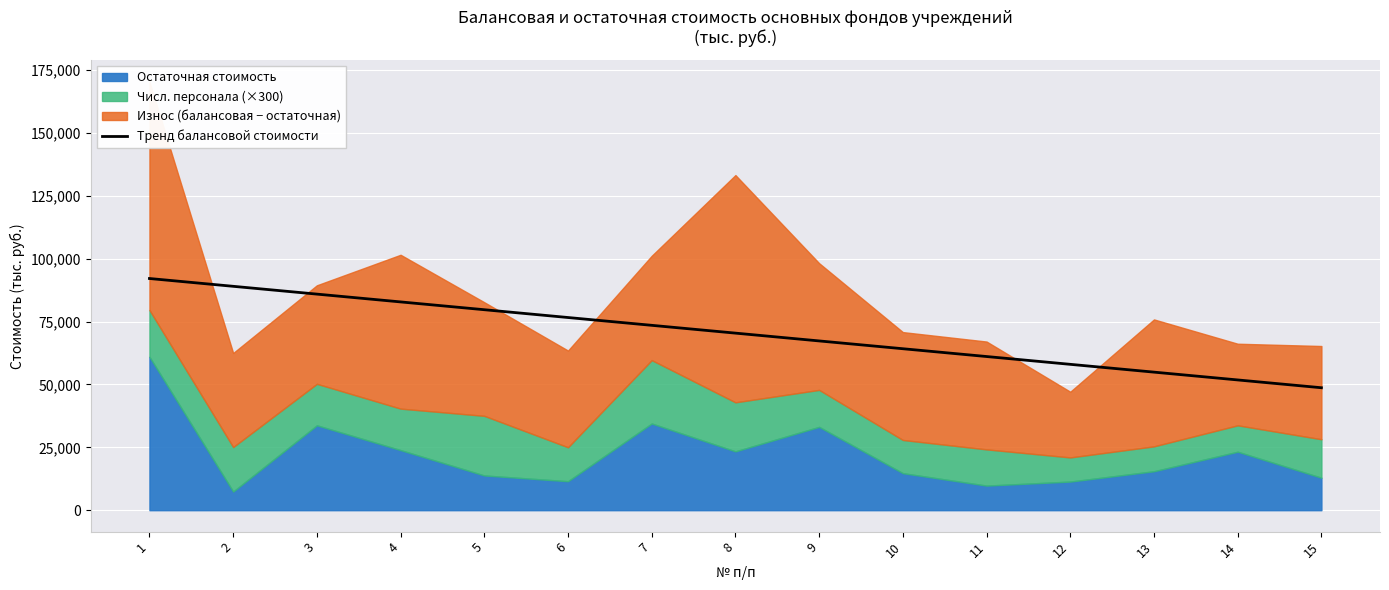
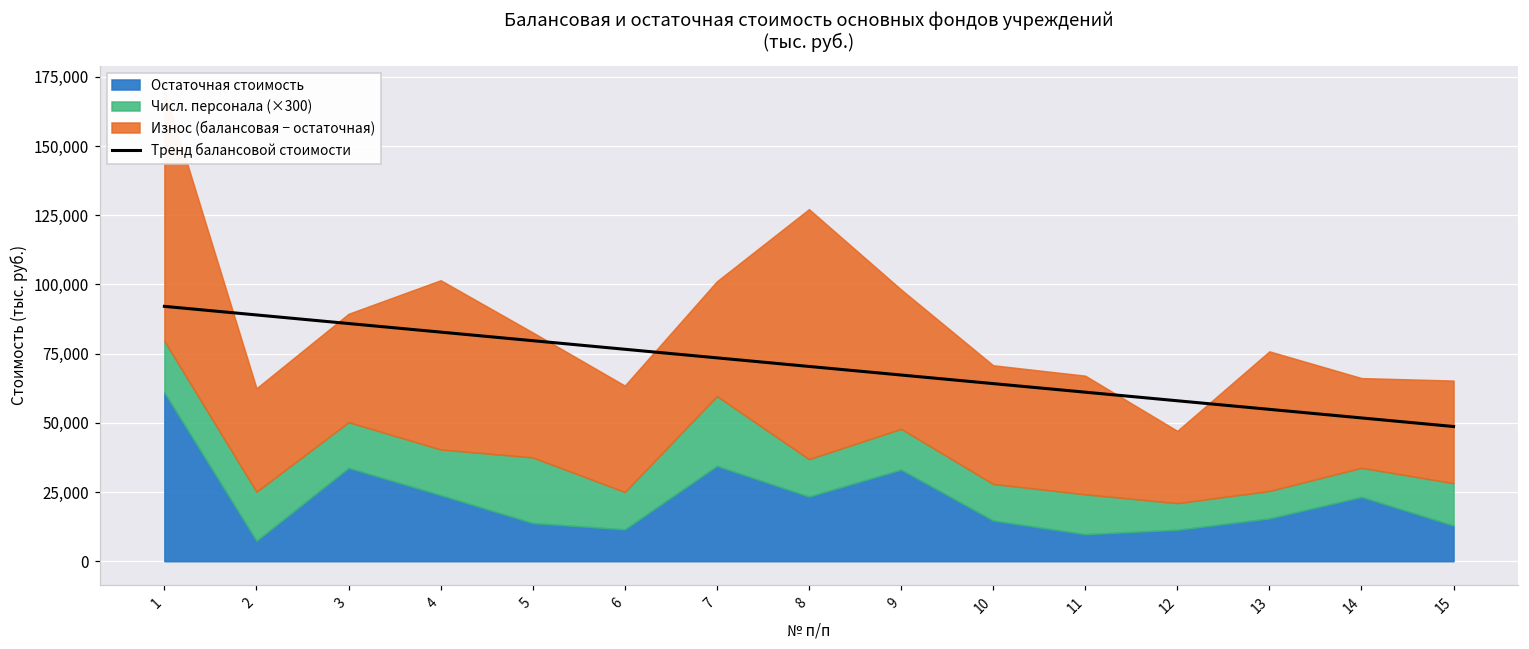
Числ. персонала (×300), 8: 20,000 -> 14,000
